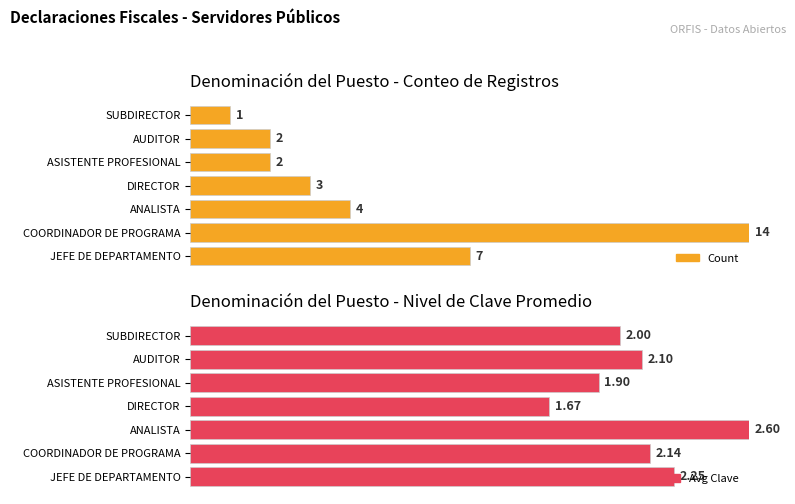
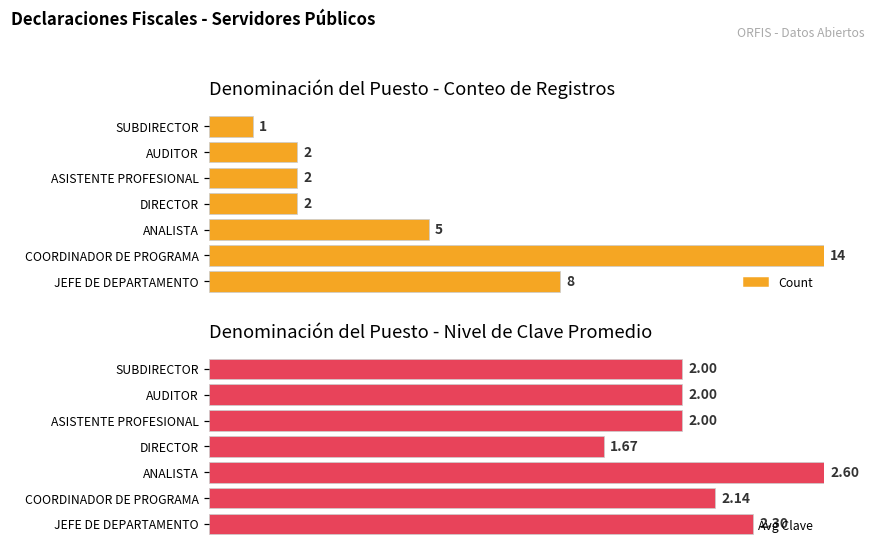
Denominación del Puesto - Conteo de Registros, DIRECTOR: 3 -> 2
Denominación del Puesto - Conteo de Registros, ANALISTA: 4 -> 5
Denominación del Puesto - Conteo de Registros, JEFE DE DEPARTAMENTO: 7 -> 8
Denominación del Puesto - Nivel de Clave Promedio, AUDITOR: 2.10 -> 2.00
Denominación del Puesto - Nivel de Clave Promedio, ASISTENTE PROFESIONAL: 1.90 -> 2.00
Denominación del Puesto - Nivel de Clave Promedio, JEFE DE DEPARTAMENTO: 2.25 -> 2.30
